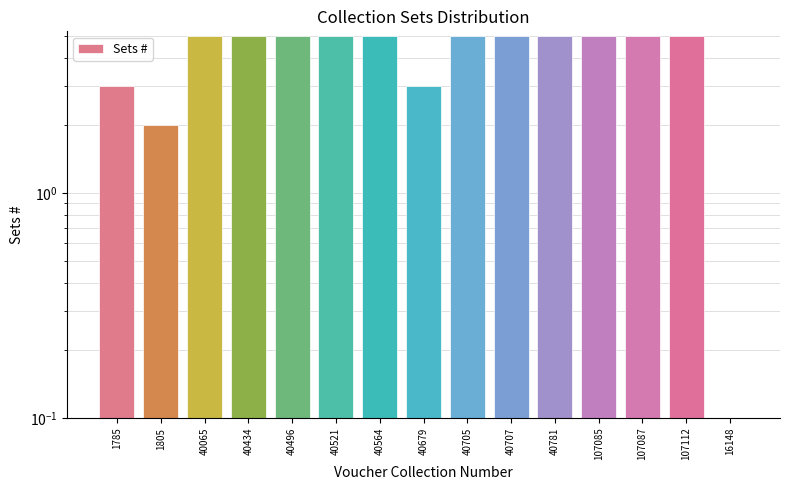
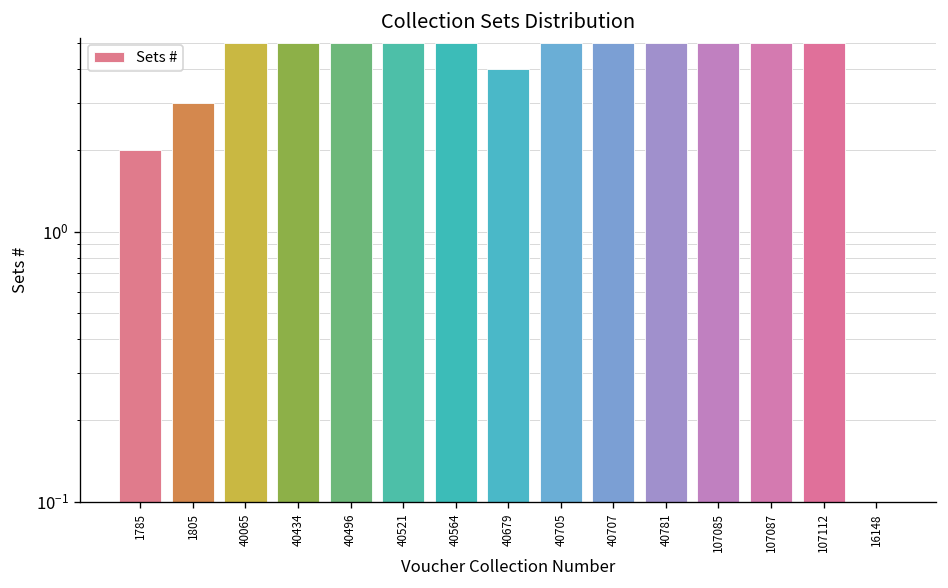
1785: 3 -> 2
1805: 2 -> 3
40679: 3 -> 4
